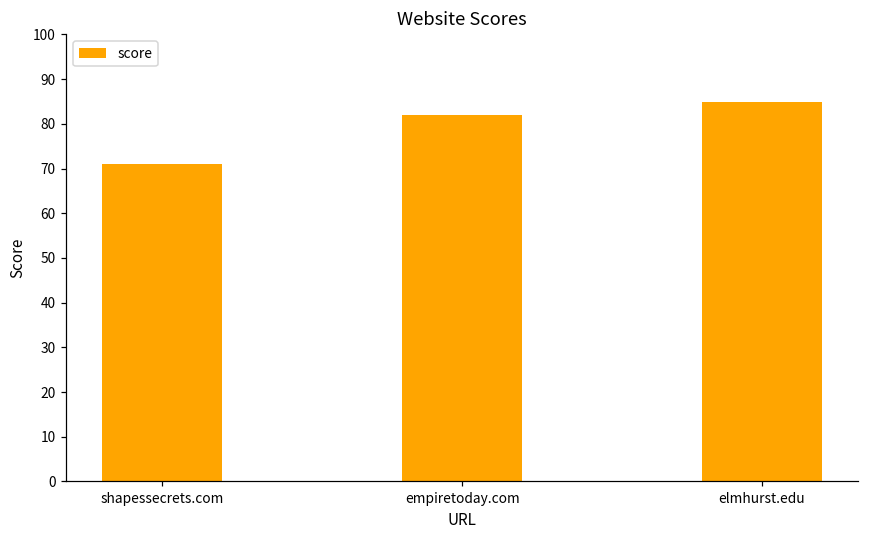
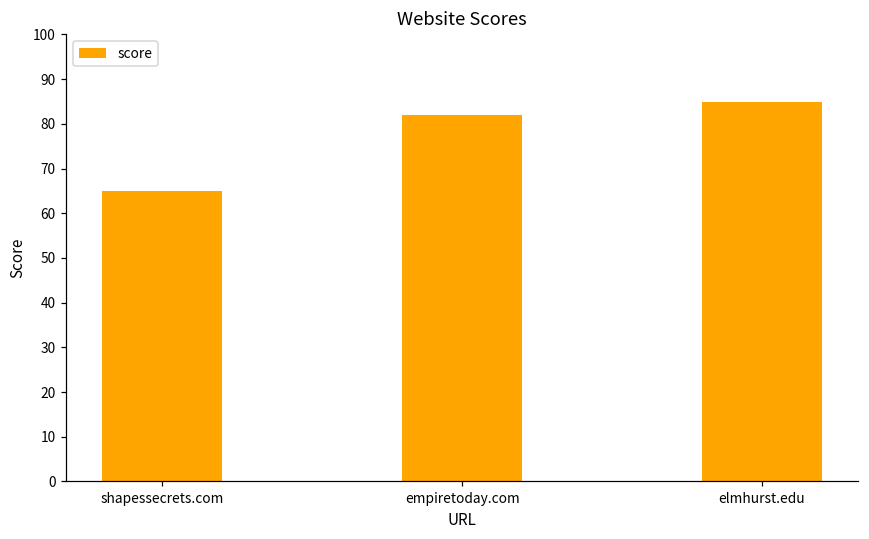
shapessecrets.com: 71 -> 65
